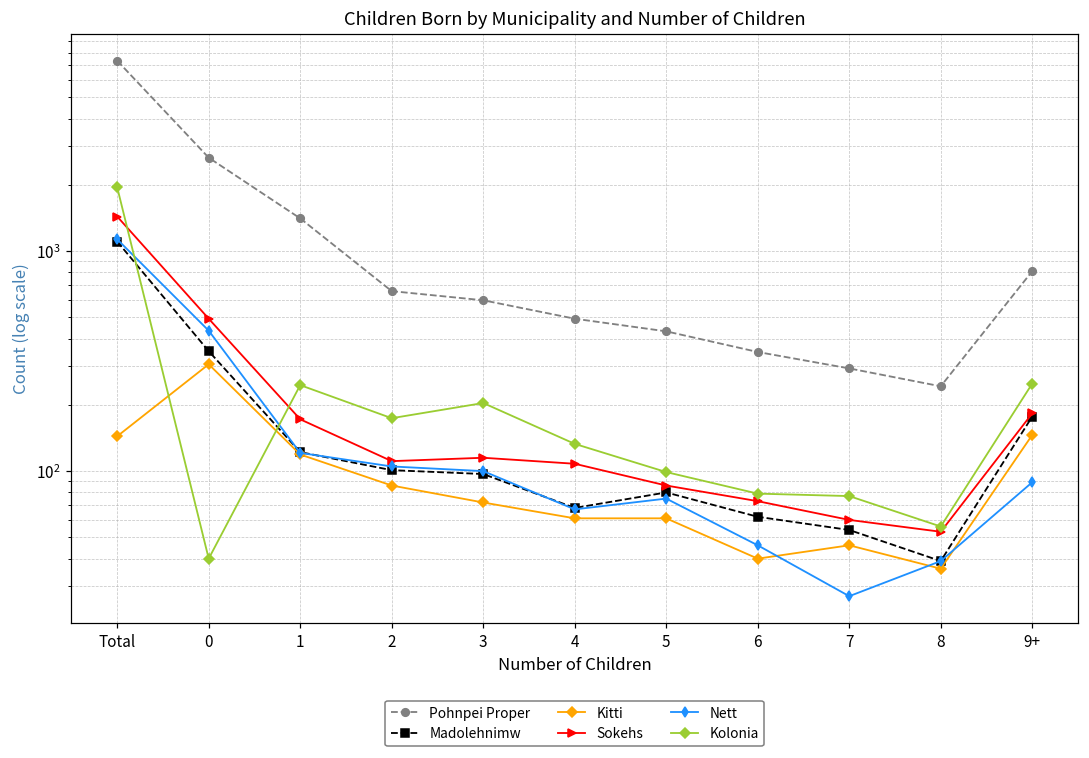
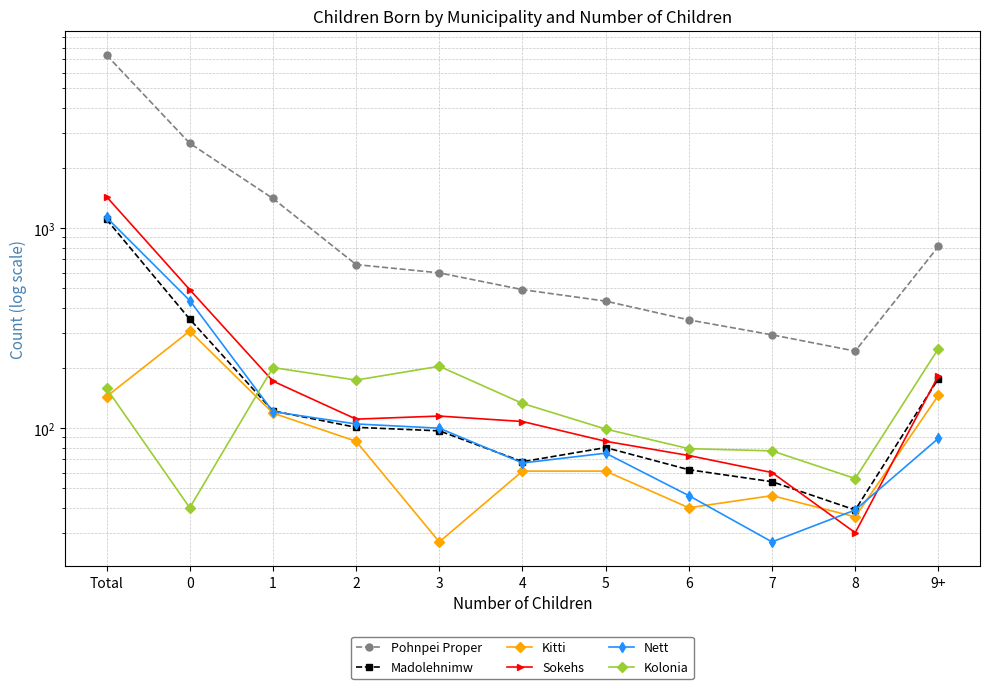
Kolonia, Total: 2000 -> 160
Kolonia, 1: 250 -> 200
Kitti, 3: 72 -> 27
Sokehs, 8: 53 -> 30
